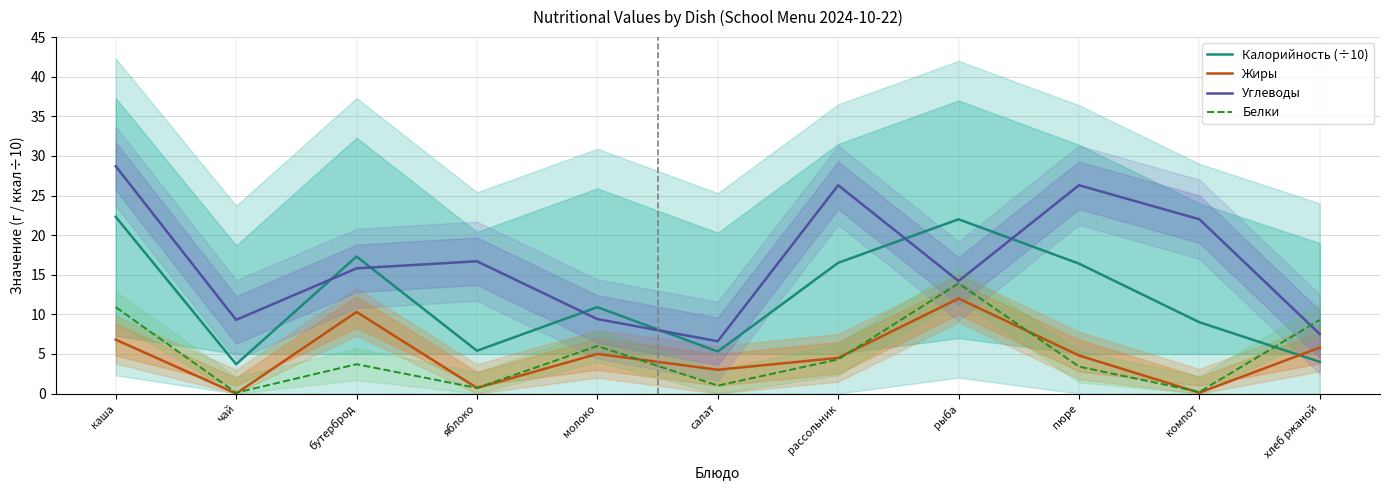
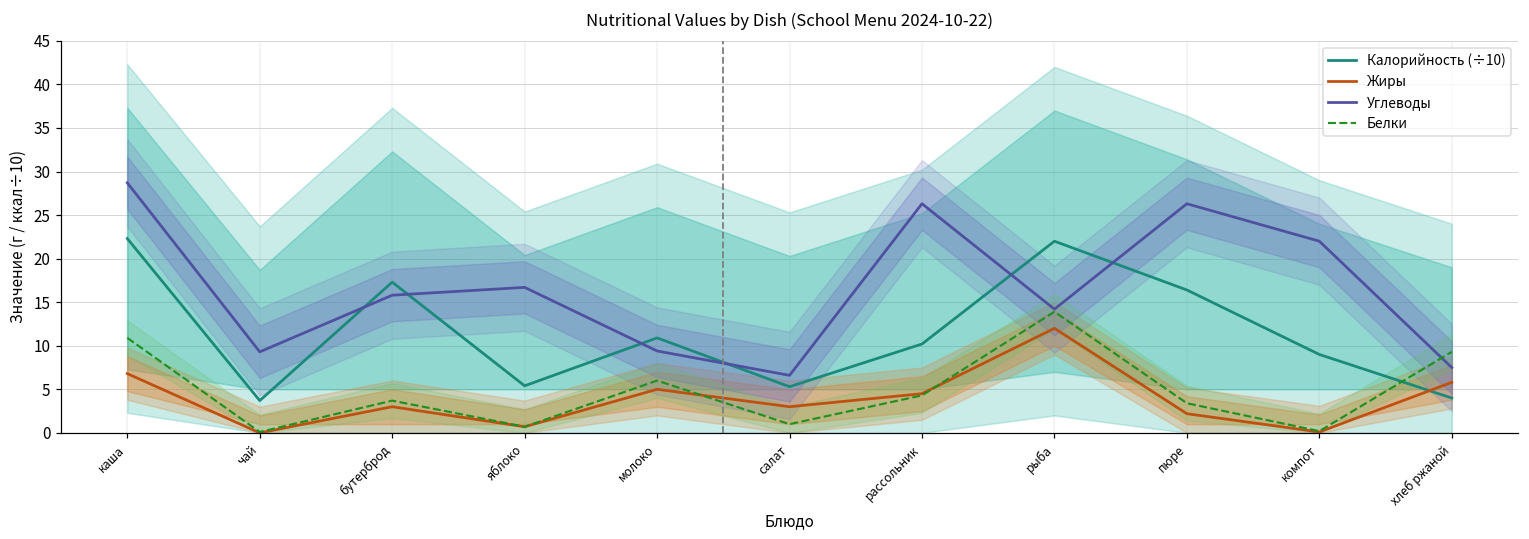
Жиры, бутерброд: 10 -> 3
Калорийность (÷10), рассольник: 17 -> 10
Жиры, пюре: 5 -> 2
